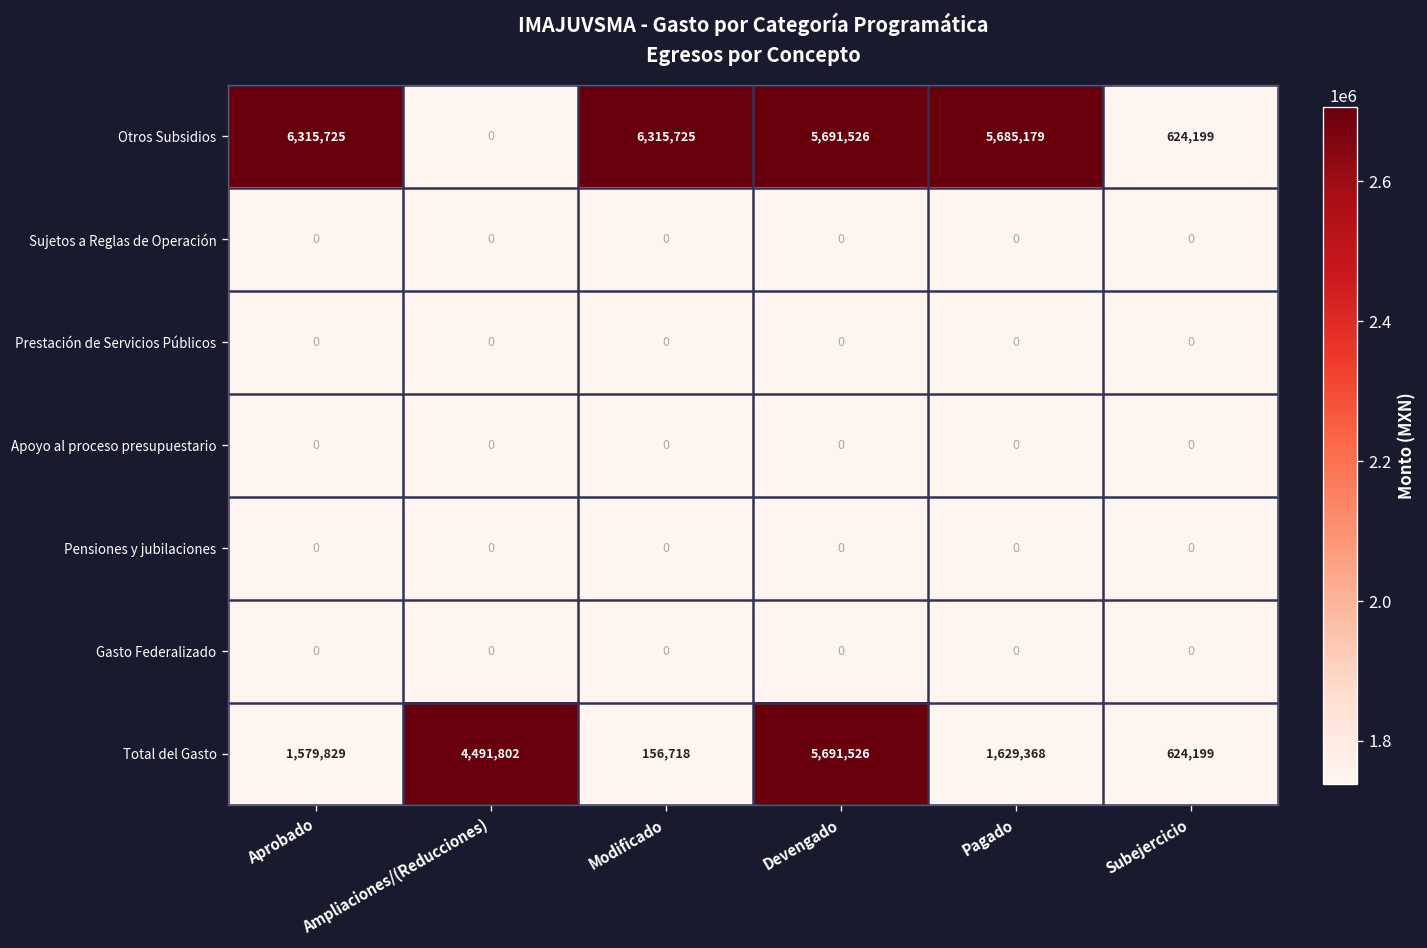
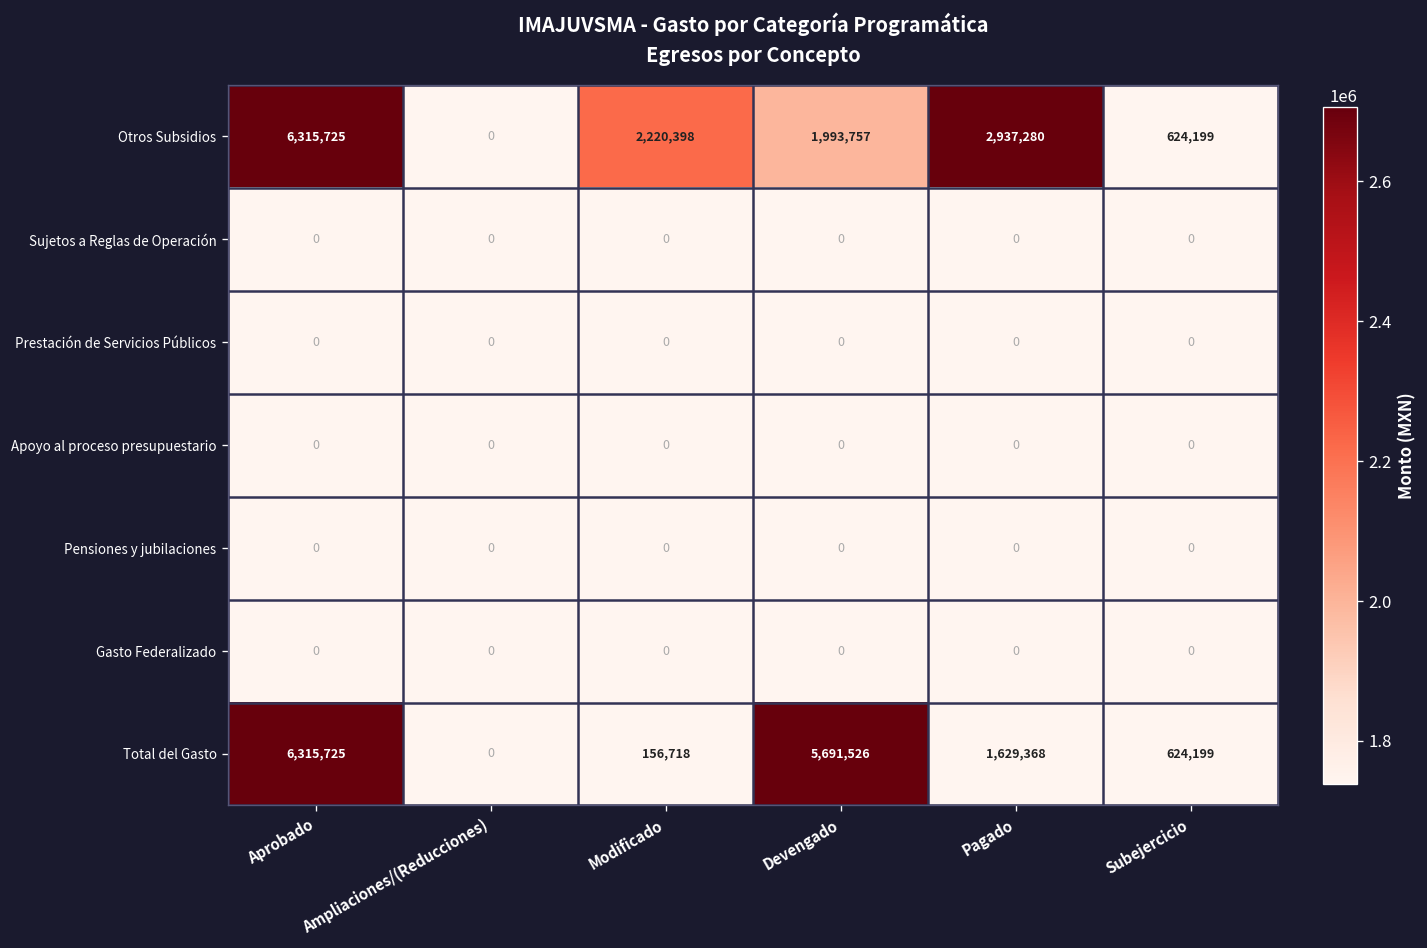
Otros Subsidios, Modificado: 6,315,725 -> 2,220,398
Otros Subsidios, Devengado: 5,691,526 -> 1,993,757
Otros Subsidios, Pagado: 5,685,179 -> 2,937,280
Total del Gasto, Aprobado: 1,579,829 -> 6,315,725
Total del Gasto, Ampliaciones/(Reducciones): 4,491,802 -> 0
